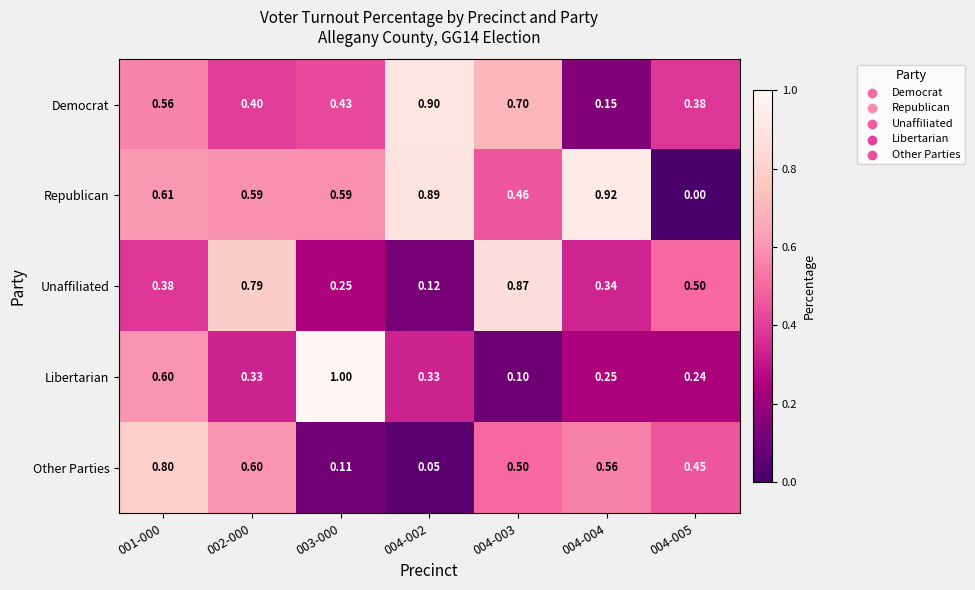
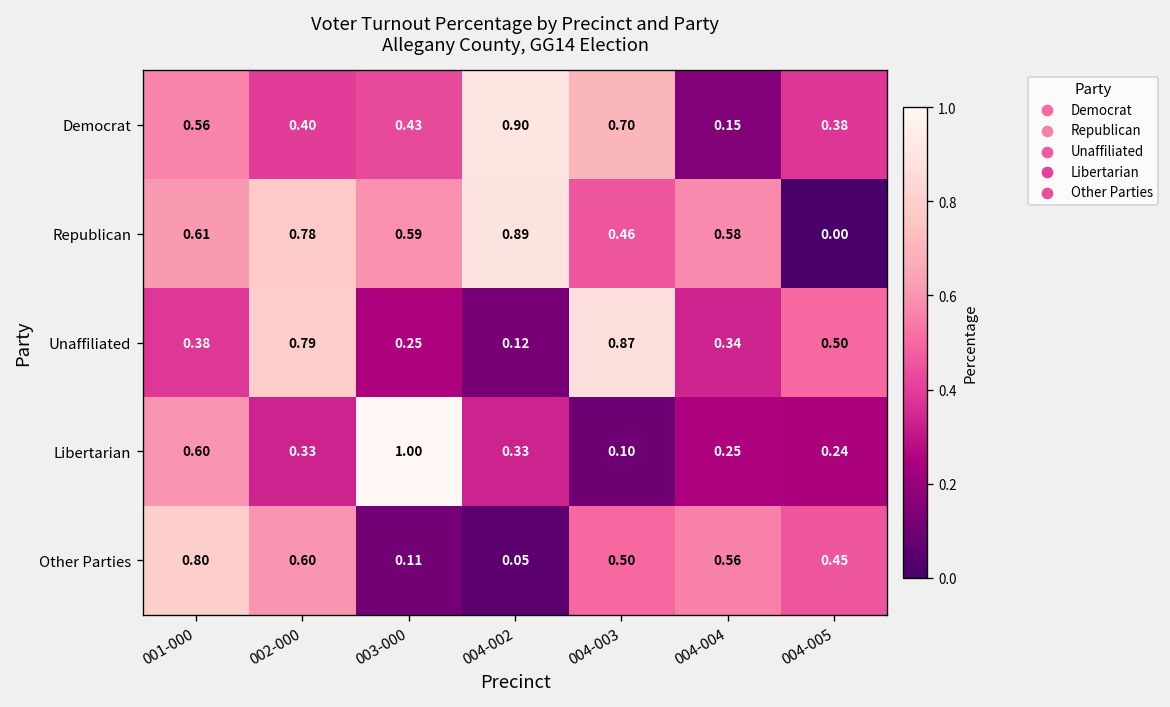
Republican, 002-000: 0.59 -> 0.78
Republican, 004-004: 0.92 -> 0.58
